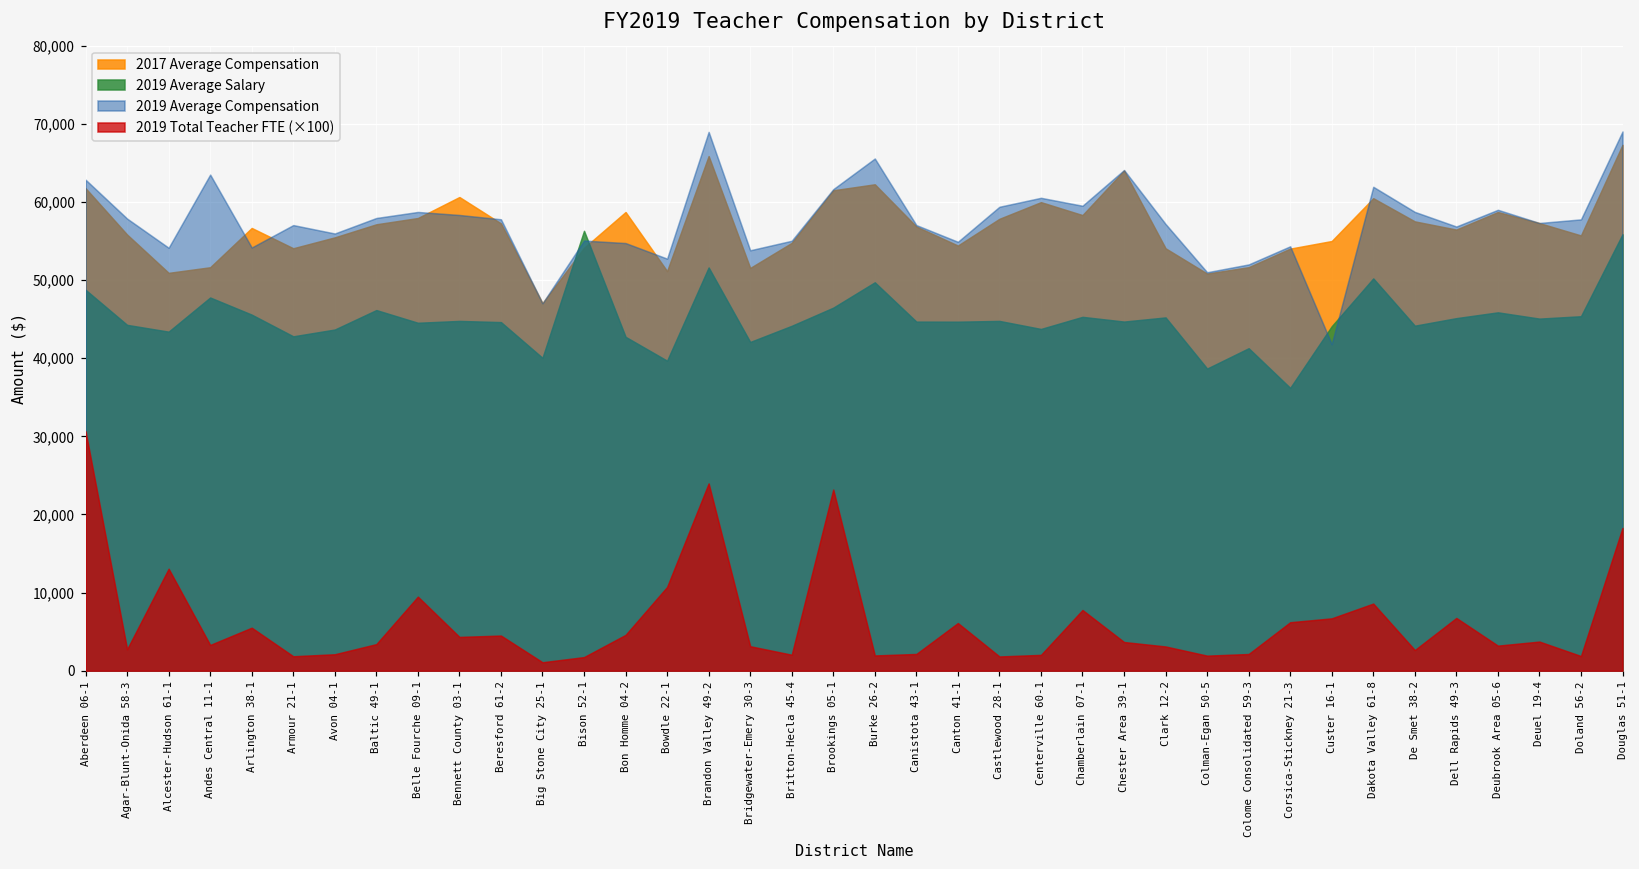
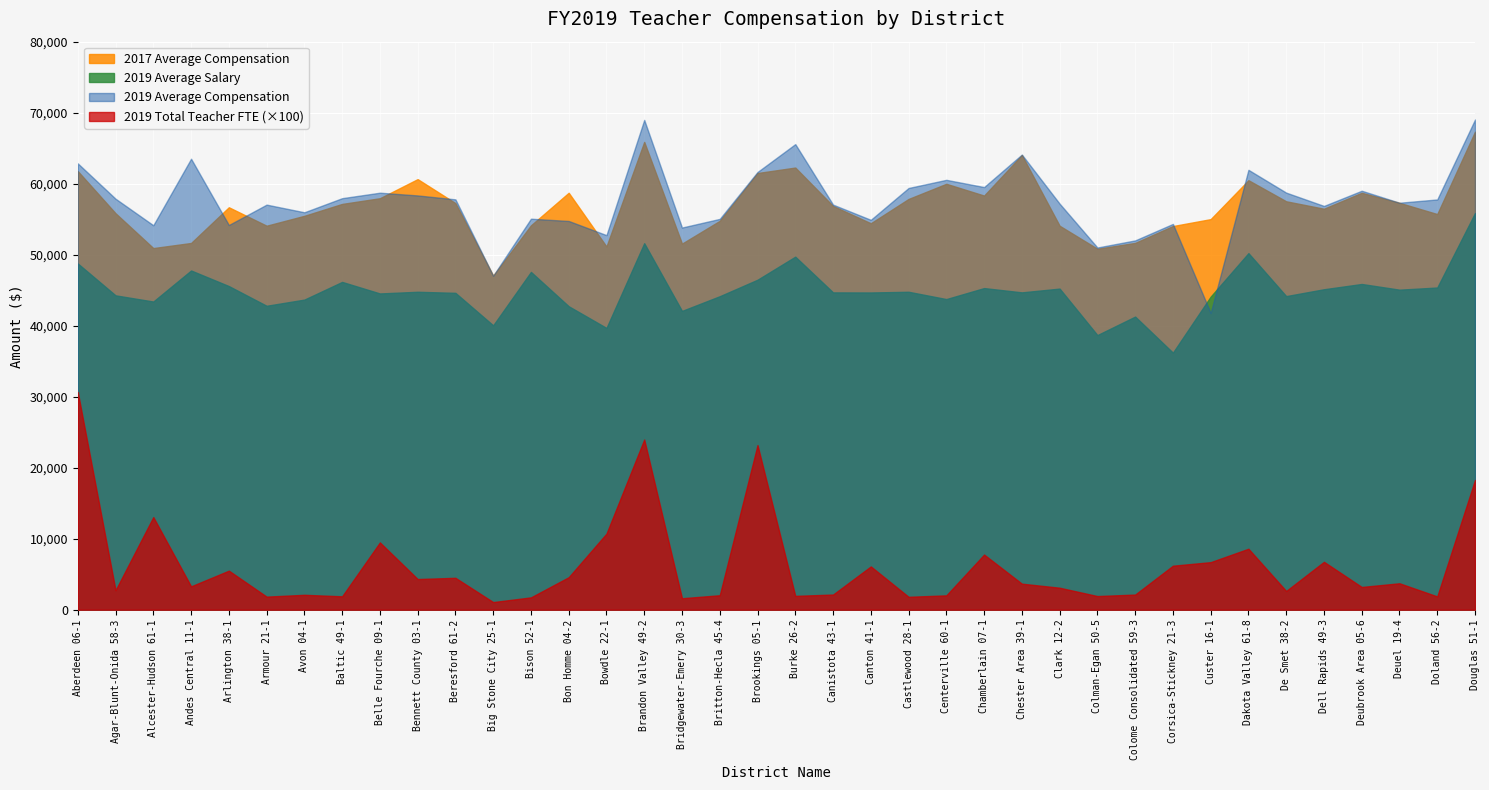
2019 Total Teacher FTE (×100), Baltic 49-1: 3,000 -> 2,000
2019 Average Salary, Bison 52-1: 56,000 -> 48,000
2019 Total Teacher FTE (×100), Bridgewater-Emery 30-3: 3,000 -> 2,000
